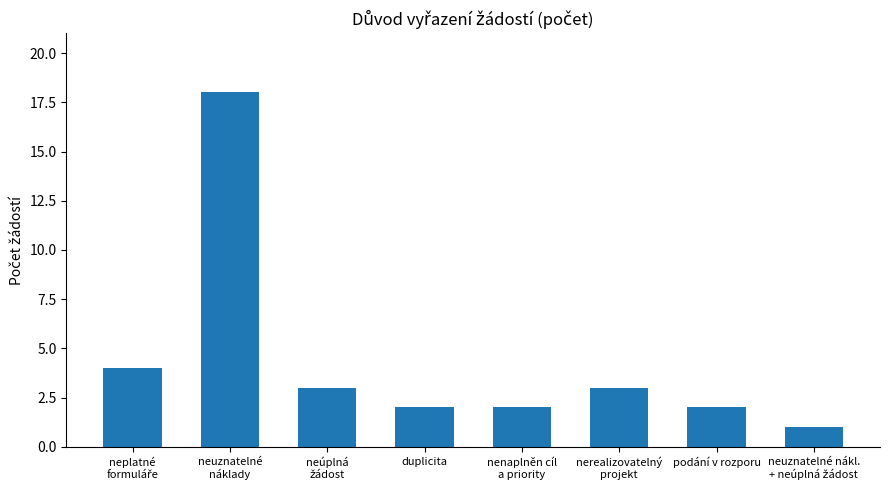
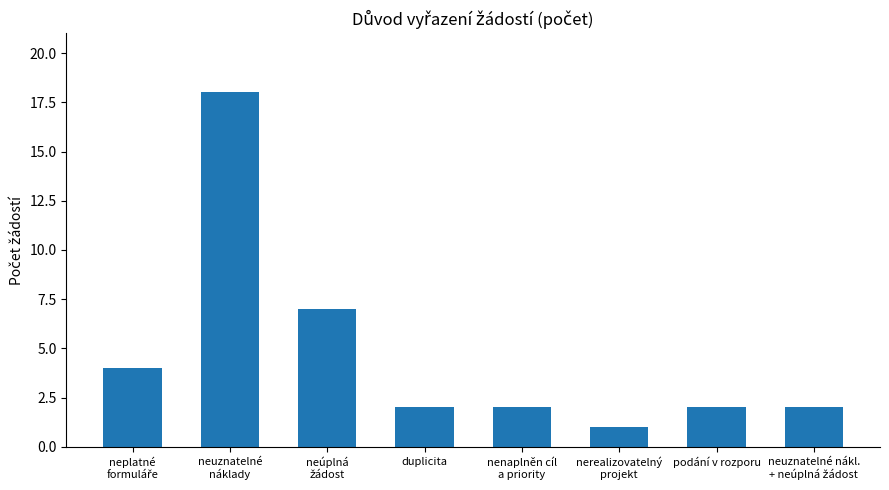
neúplná žádost: 3 -> 7
nerealizovatelný projekt: 3 -> 1
neuznatelné nákl. + neúplná žádost: 1 -> 2
